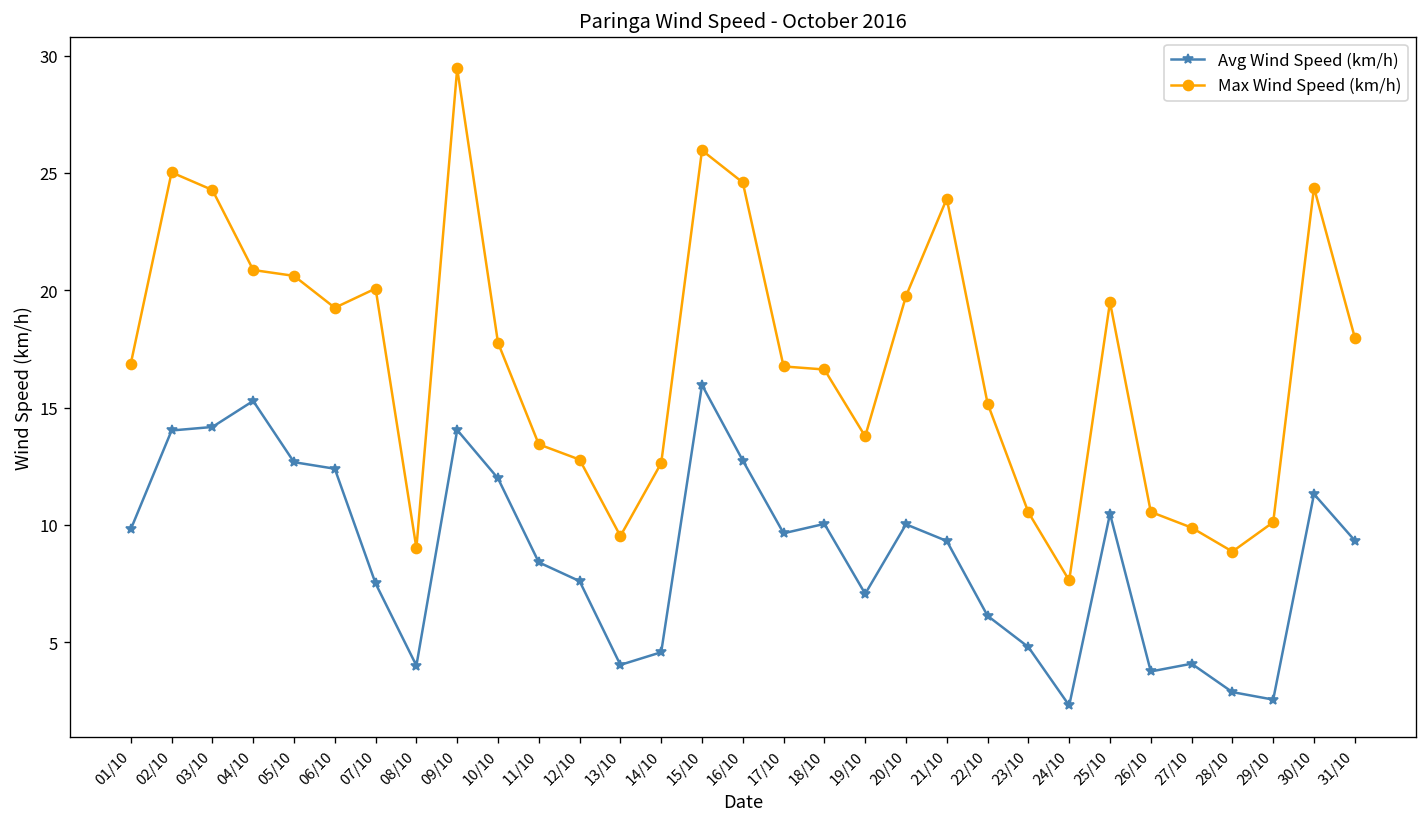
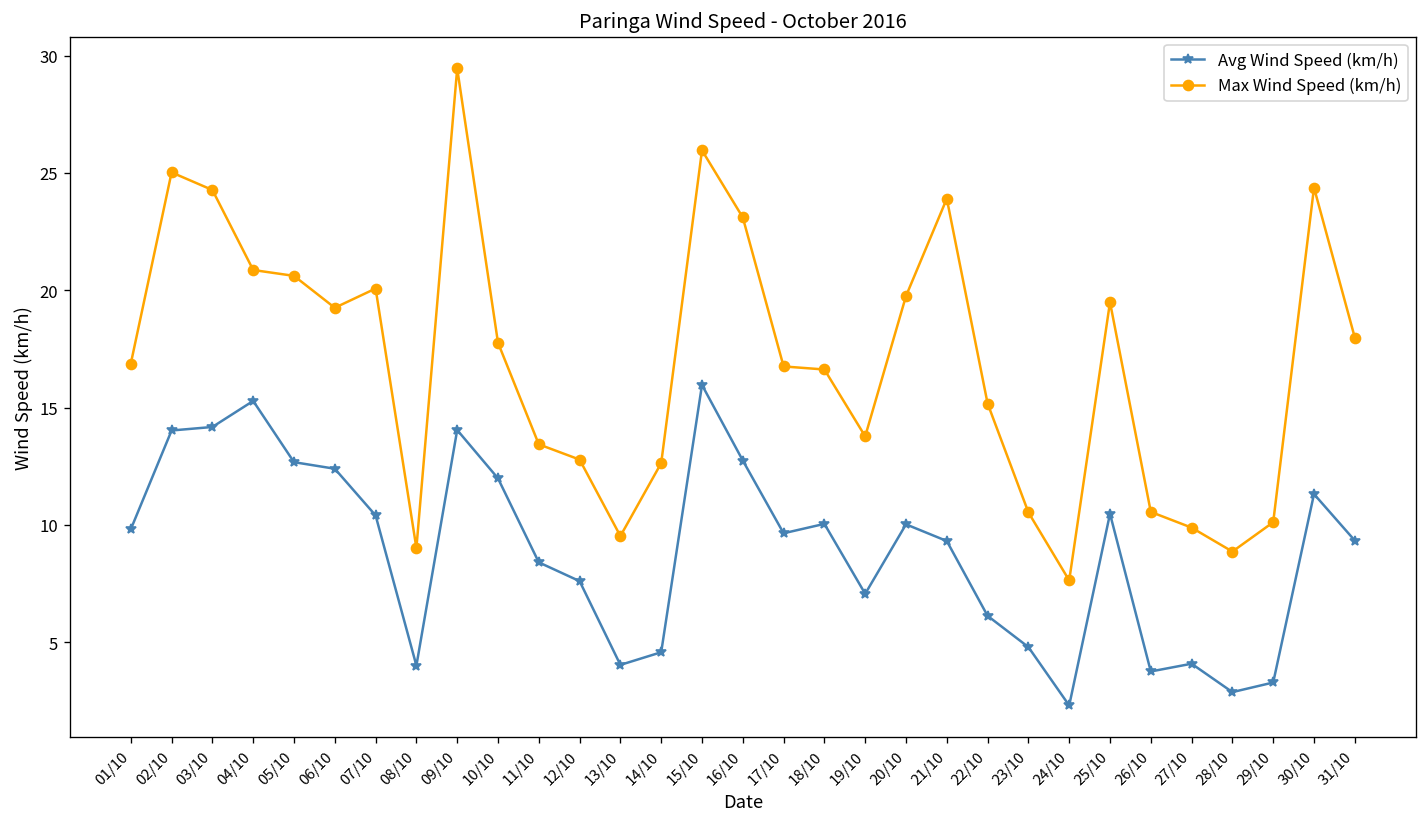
Avg Wind Speed (km/h), 07/10: 7.5 -> 10.4
Max Wind Speed (km/h), 16/10: 24.6 -> 23.1
Avg Wind Speed (km/h), 29/10: 2.6 -> 3.3
